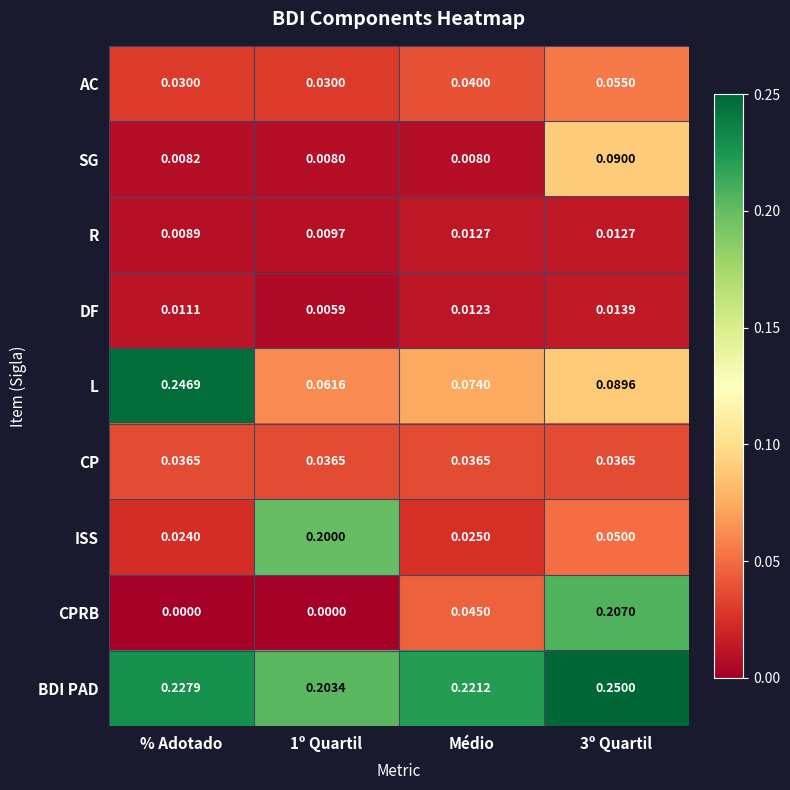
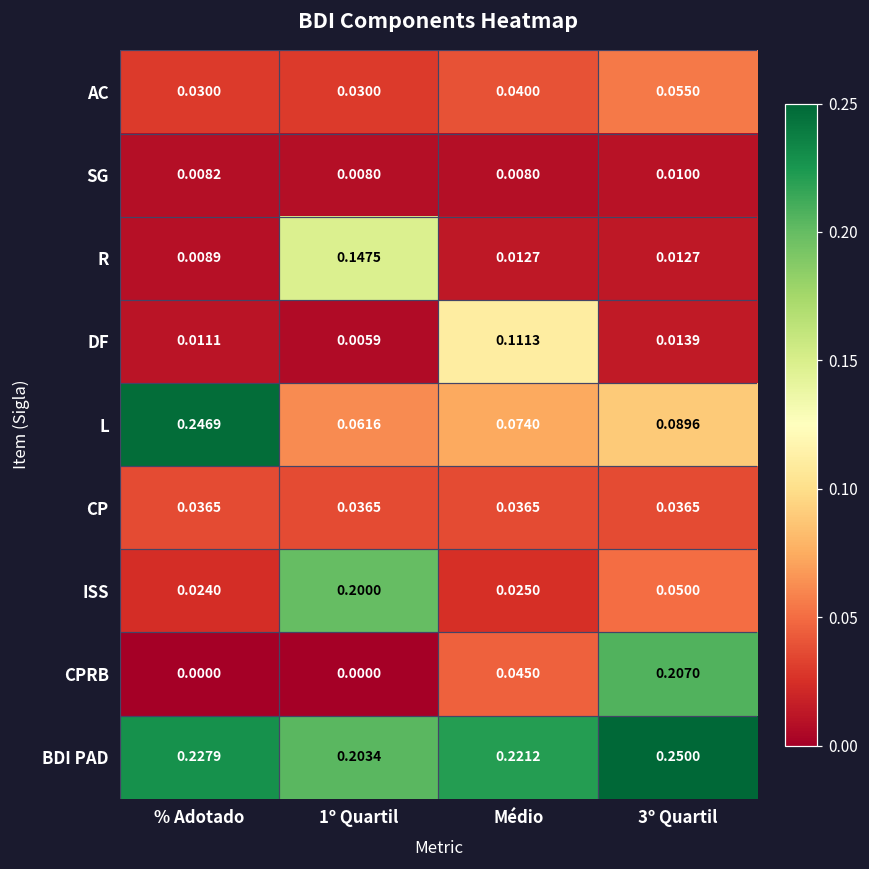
SG, 3º Quartil: 0.0900 -> 0.0100
R, 1º Quartil: 0.0097 -> 0.1475
DF, Médio: 0.0123 -> 0.1113
